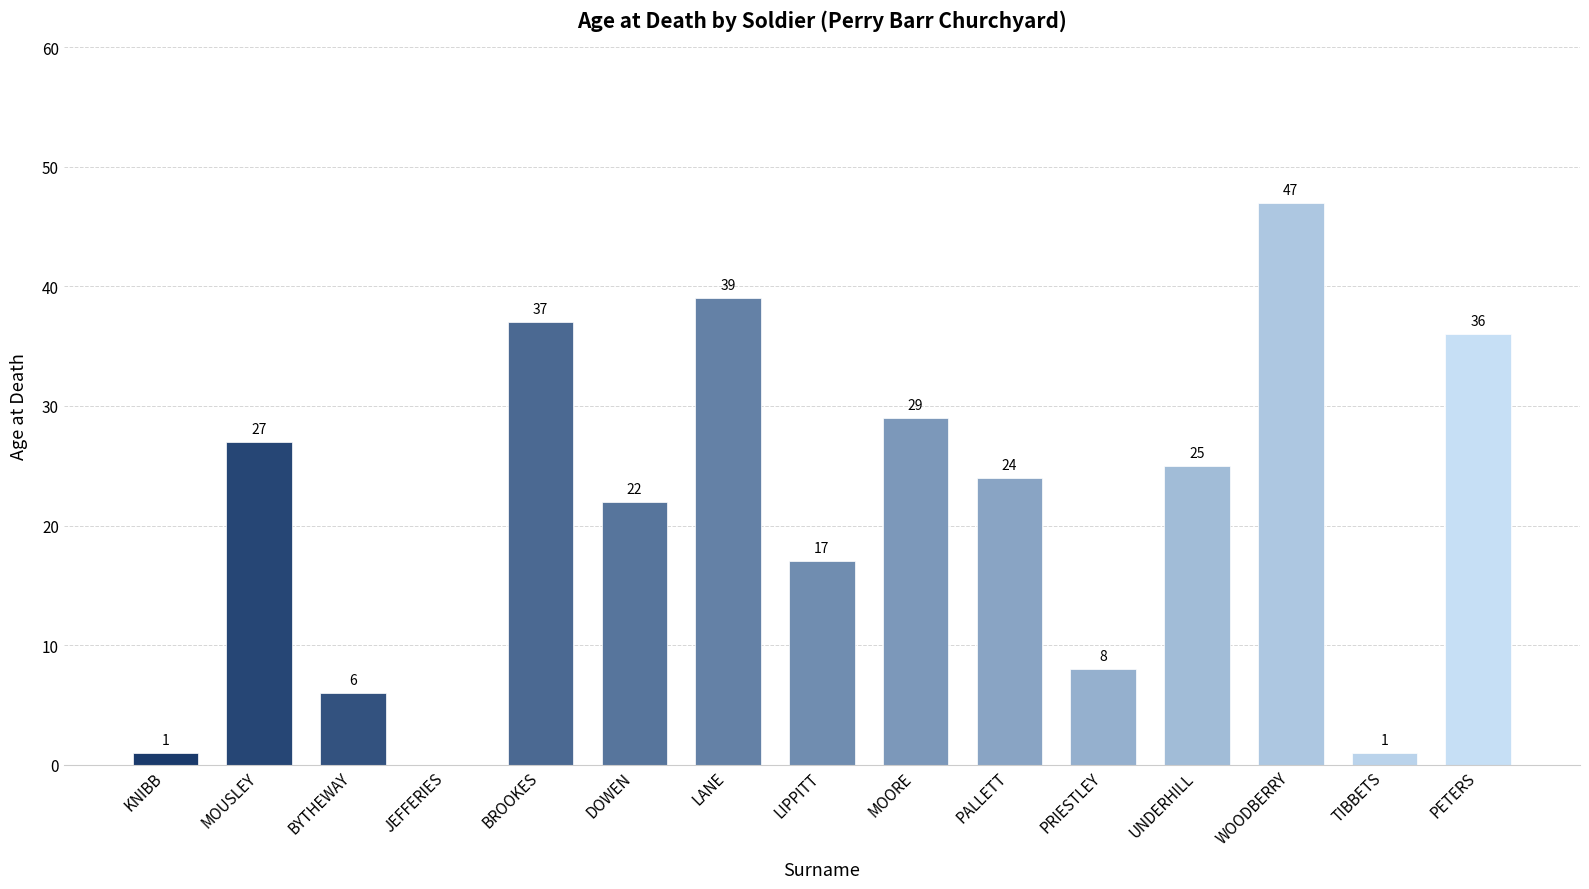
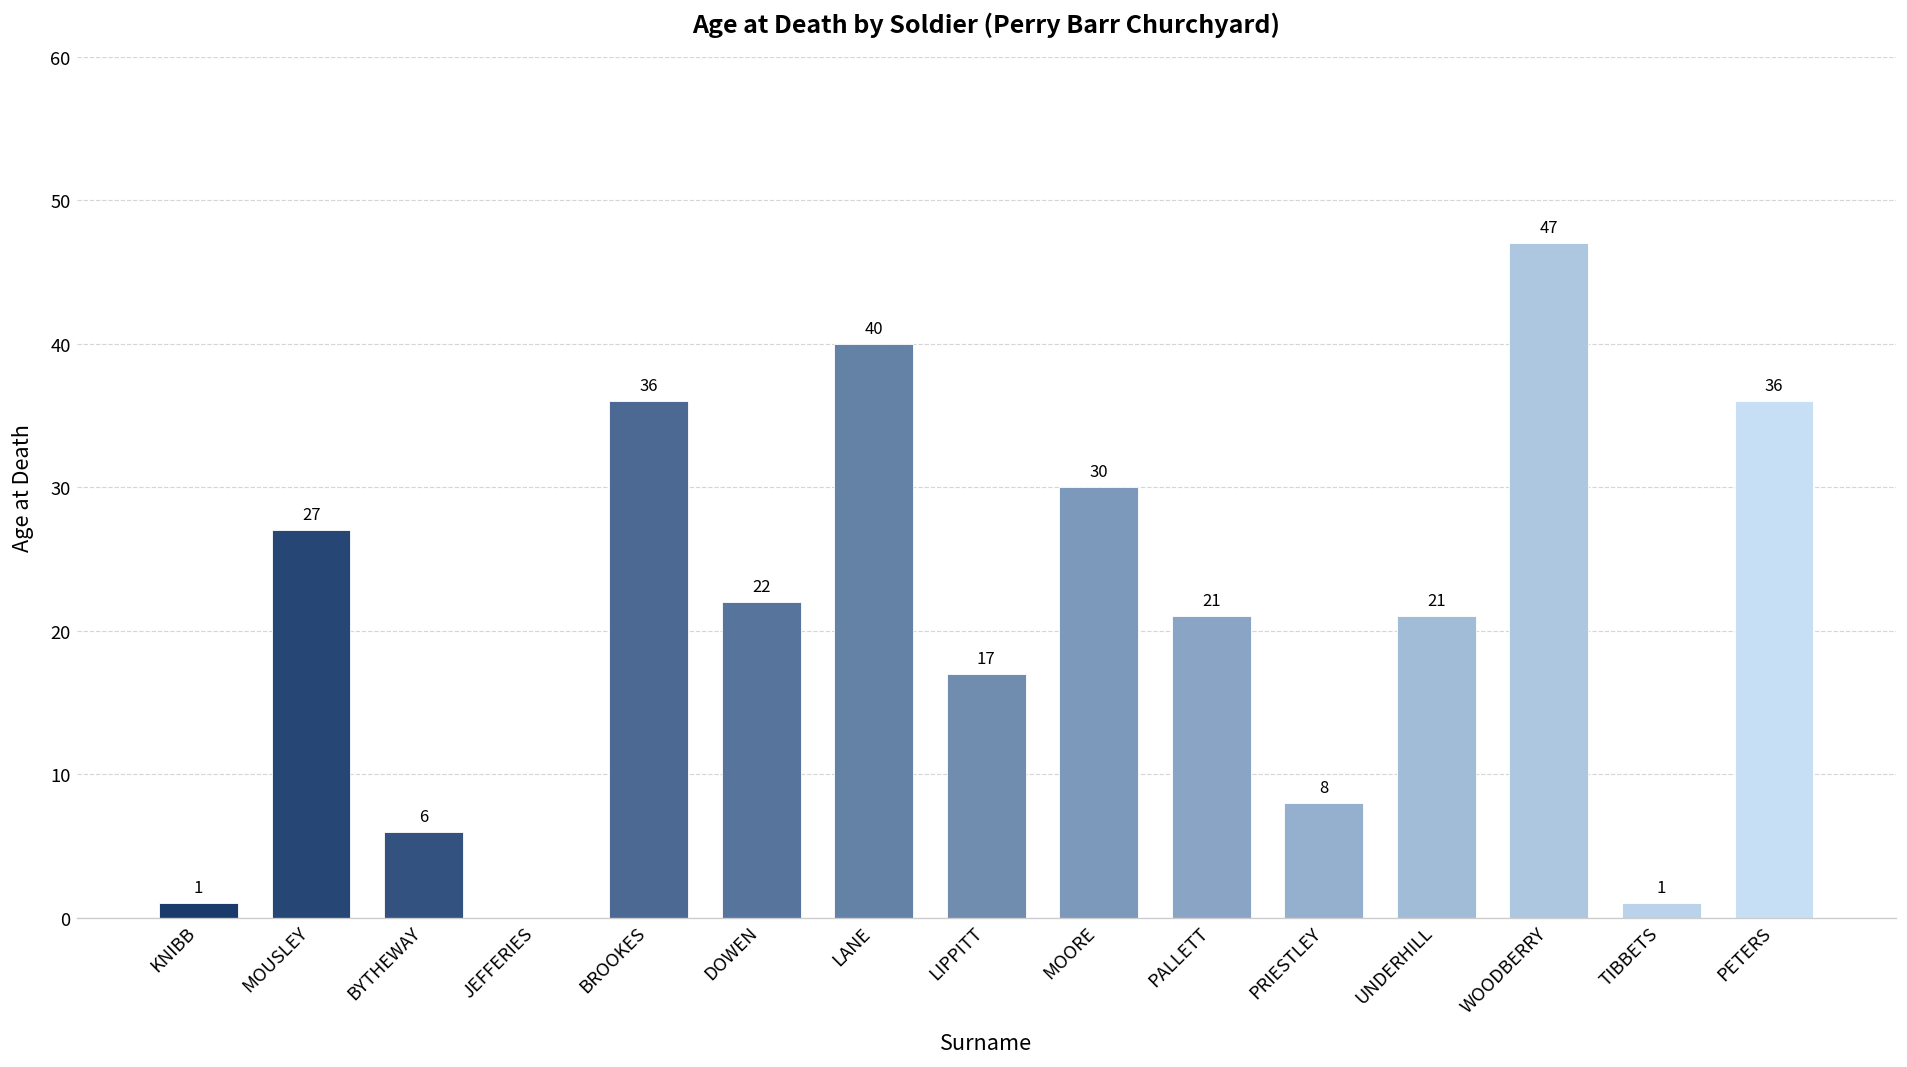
BROOKES: 37 -> 36
LANE: 39 -> 40
MOORE: 29 -> 30
PALLETT: 24 -> 21
UNDERHILL: 25 -> 21
